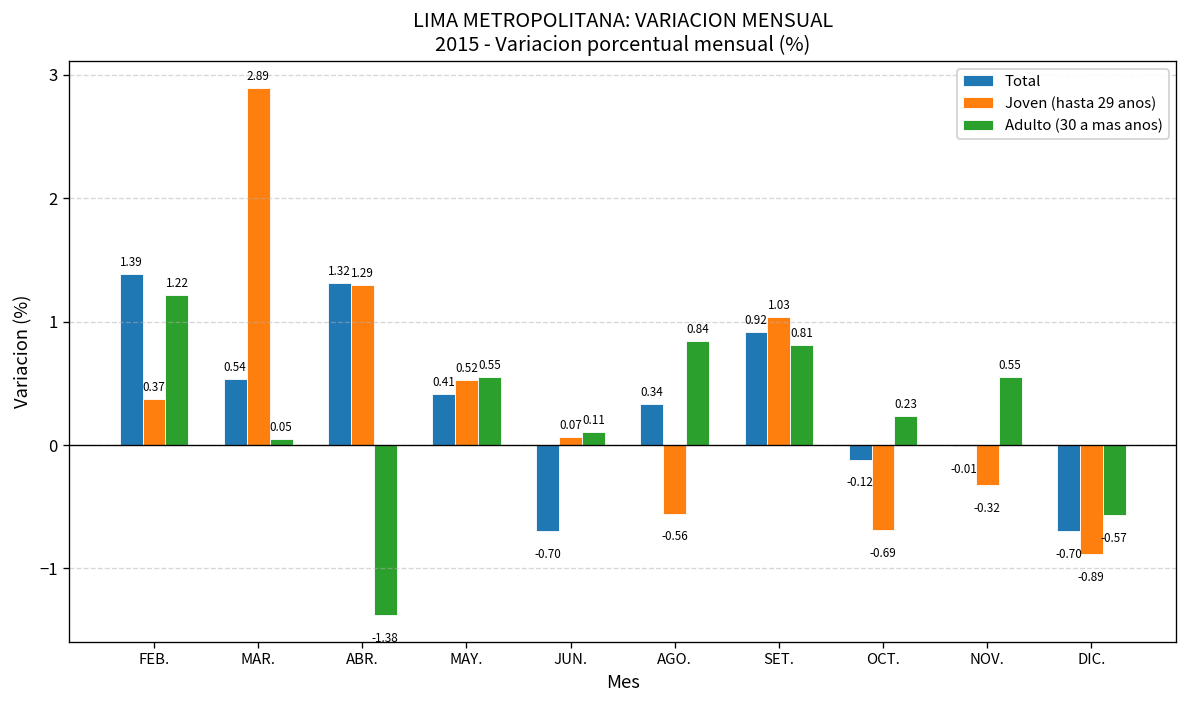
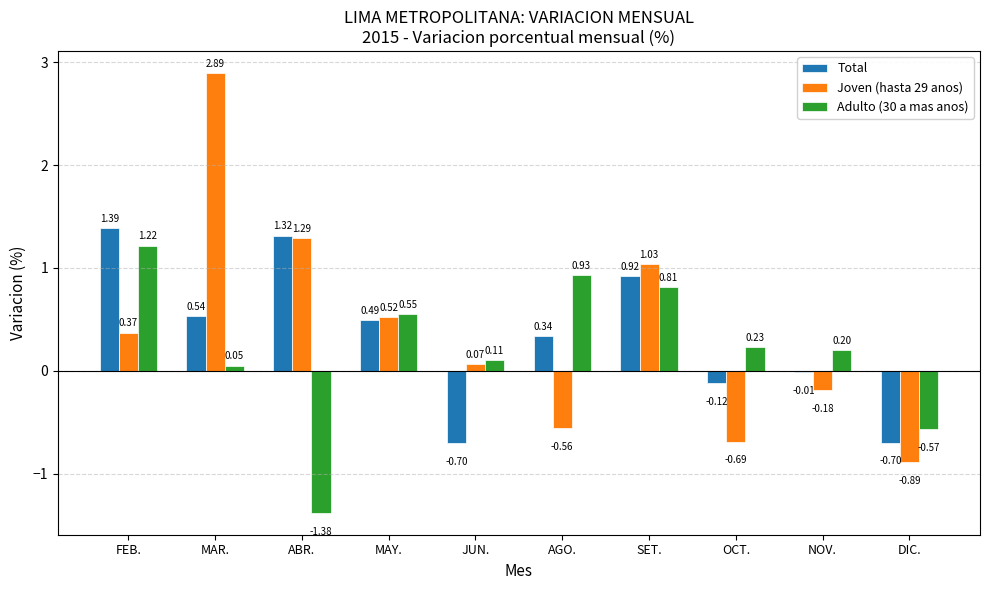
Total, MAY.: 0.41 -> 0.49
Adulto (30 a mas anos), AGO.: 0.84 -> 0.93
Joven (hasta 29 anos), NOV.: -0.32 -> -0.18
Adulto (30 a mas anos), NOV.: 0.55 -> 0.20
